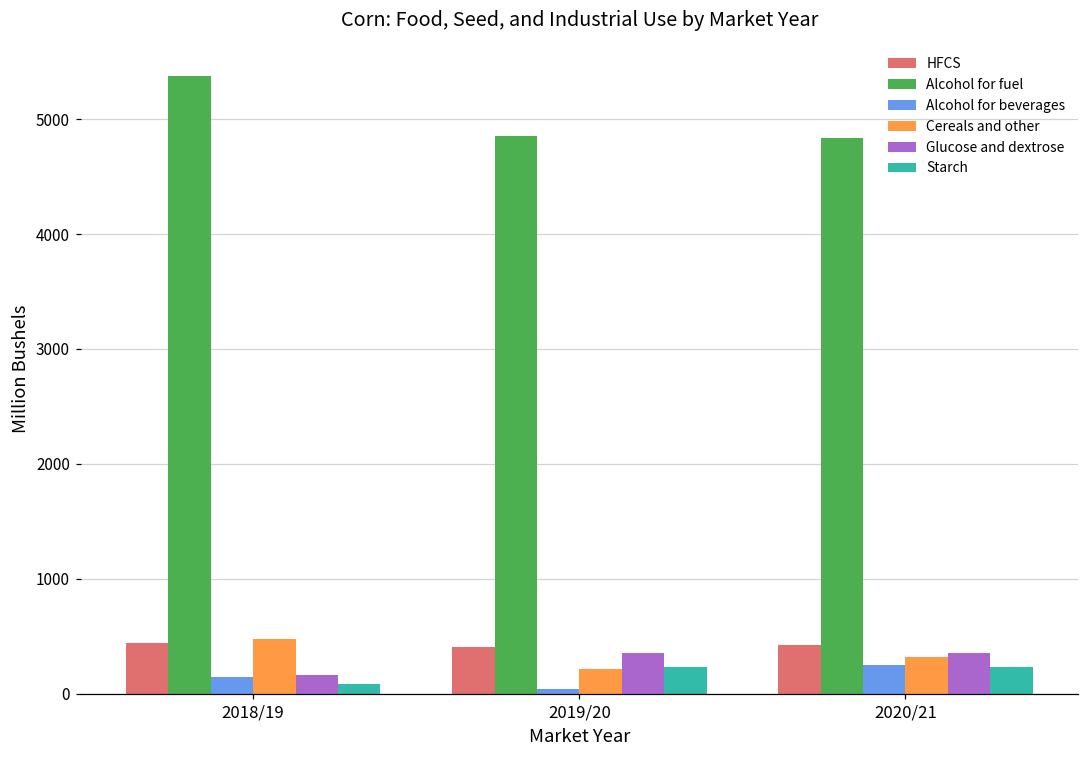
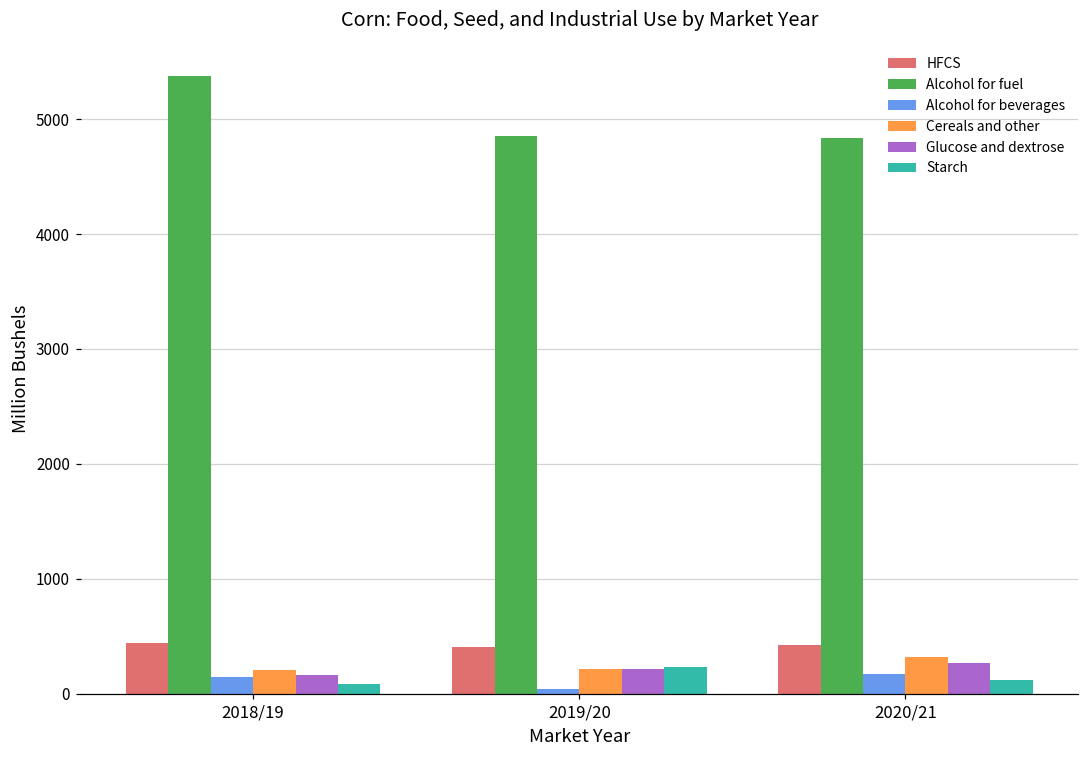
Cereals and other, 2018/19: 480 -> 210
Glucose and dextrose, 2019/20: 360 -> 210
Alcohol for beverages, 2020/21: 250 -> 170
Glucose and dextrose, 2020/21: 360 -> 270
Starch, 2020/21: 230 -> 120
